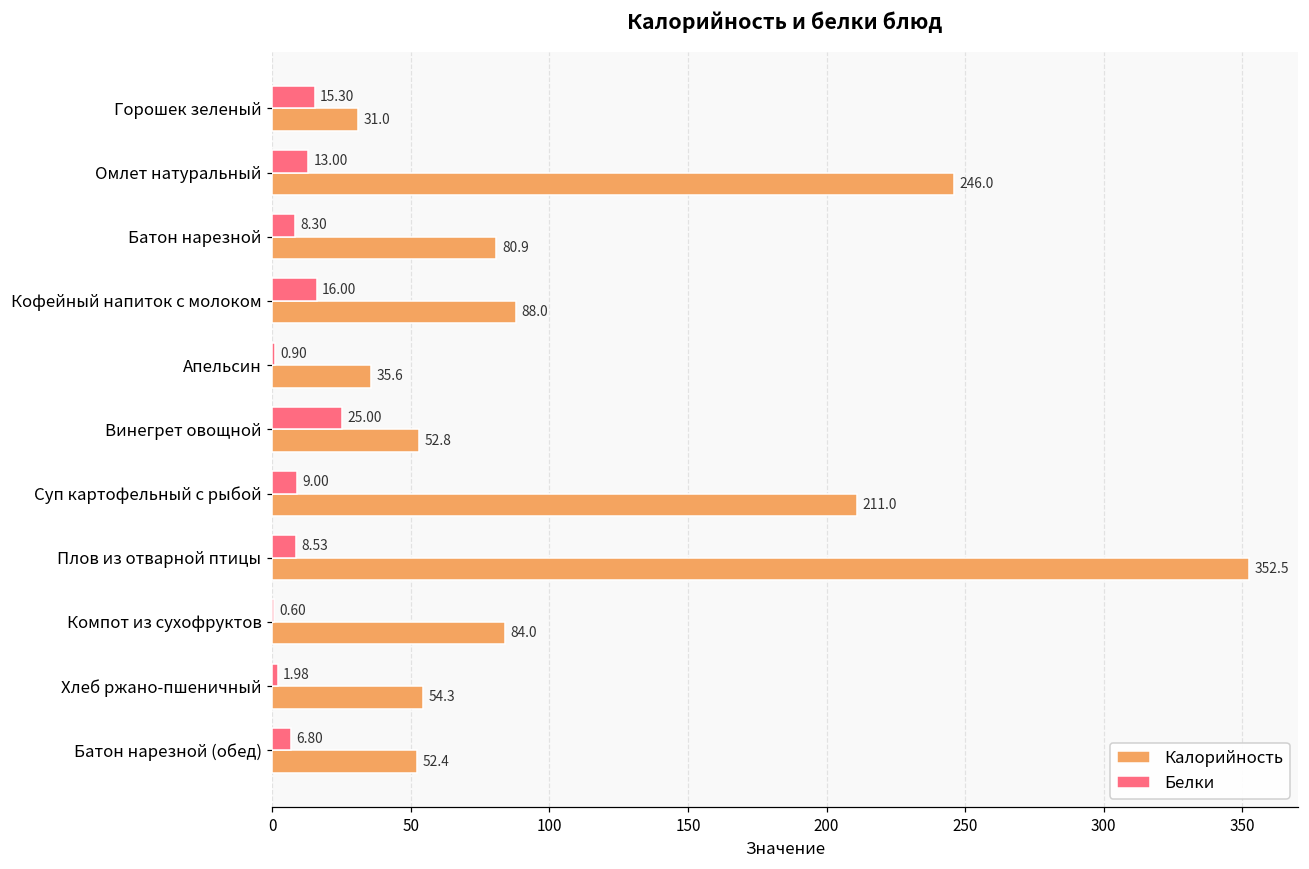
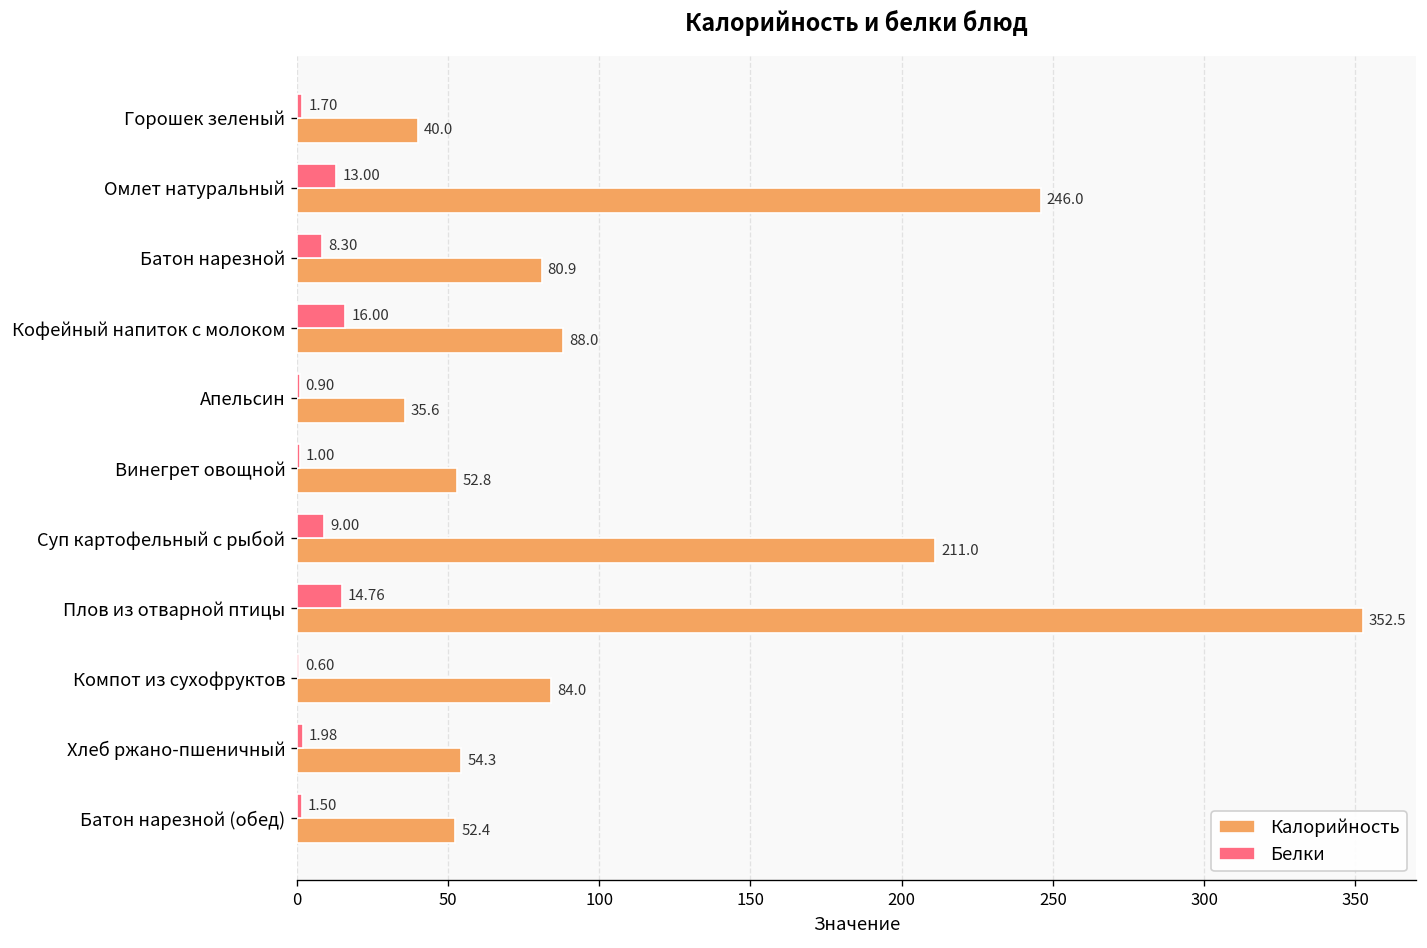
Белки, Горошек зеленый: 15.30 -> 1.70
Калорийность, Горошек зеленый: 31.0 -> 40.0
Белки, Винегрет овощной: 25.00 -> 1.00
Белки, Плов из отварной птицы: 8.53 -> 14.76
Белки, Батон нарезной (обед): 6.80 -> 1.50
